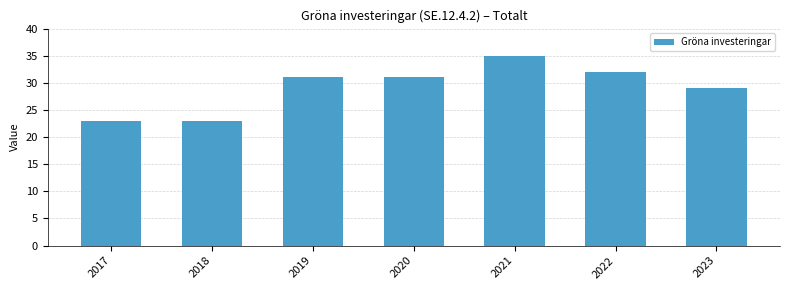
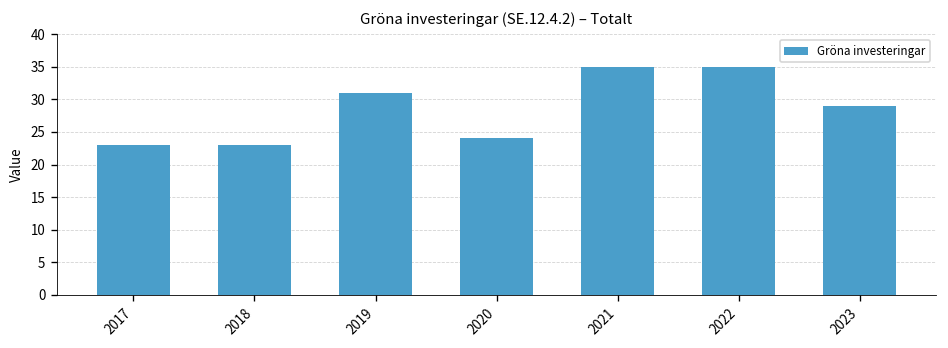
2020: 31 -> 24
2022: 32 -> 35
